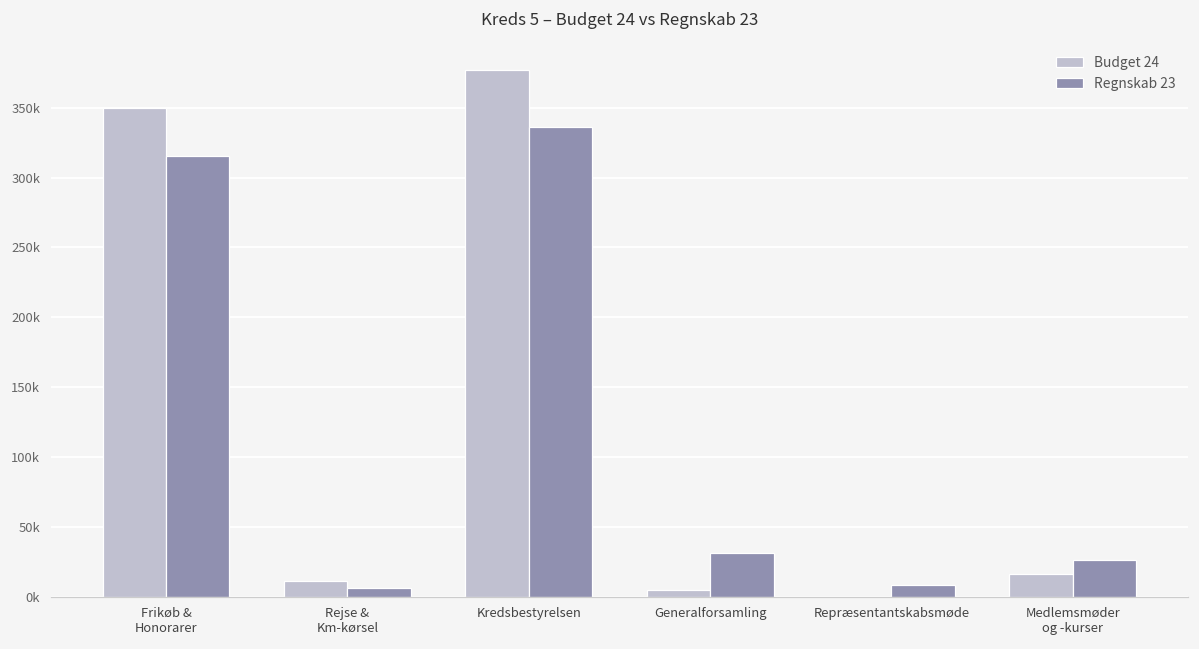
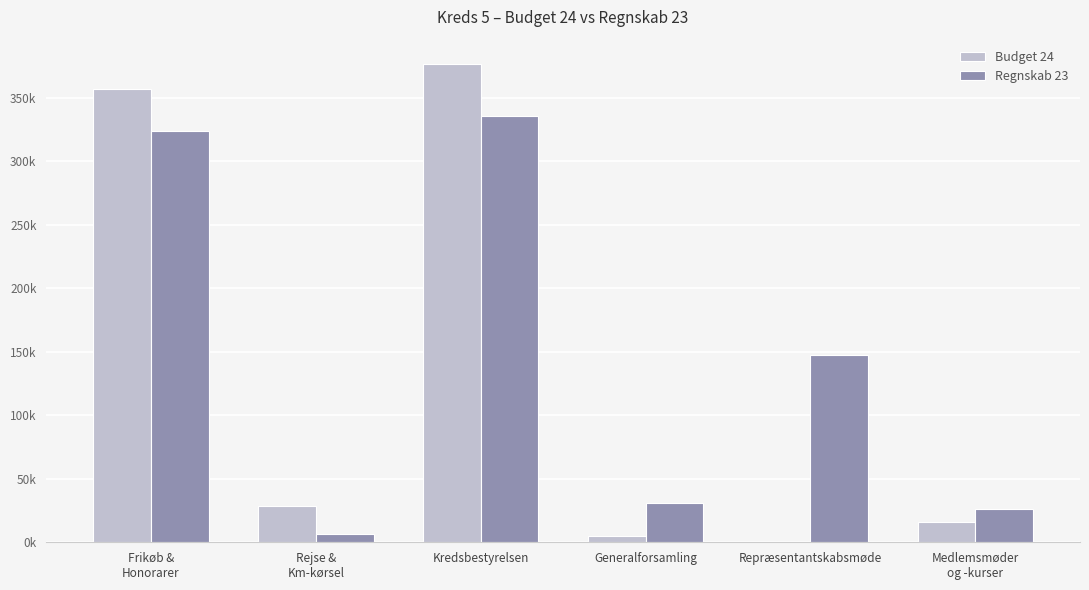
Budget 24, Frikøb & Honorarer: 350000 -> 357000
Regnskab 23, Frikøb & Honorarer: 316000 -> 324000
Budget 24, Rejse & Km-kørsel: 11000 -> 29000
Regnskab 23, Repræsentantskabsmøde: 8000 -> 147000
